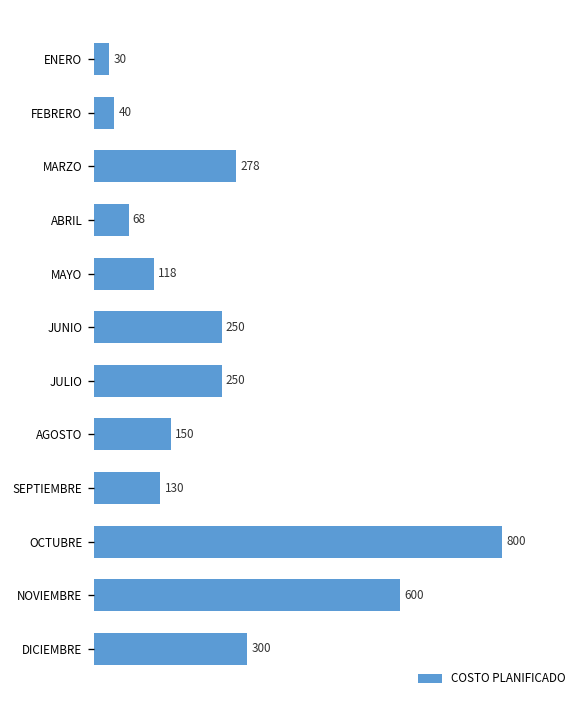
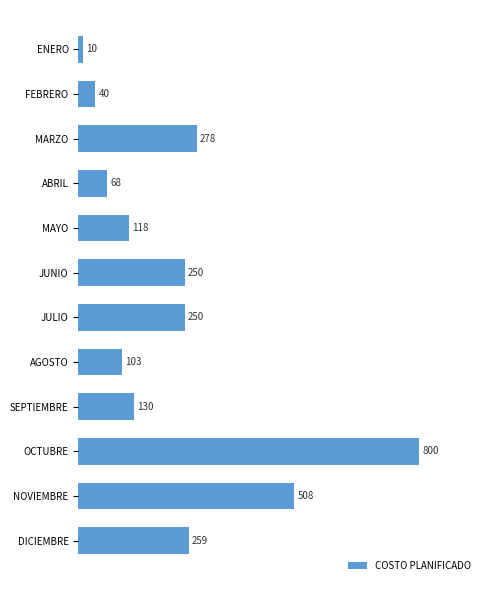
ENERO: 30 -> 10
AGOSTO: 150 -> 103
NOVIEMBRE: 600 -> 508
DICIEMBRE: 300 -> 259
